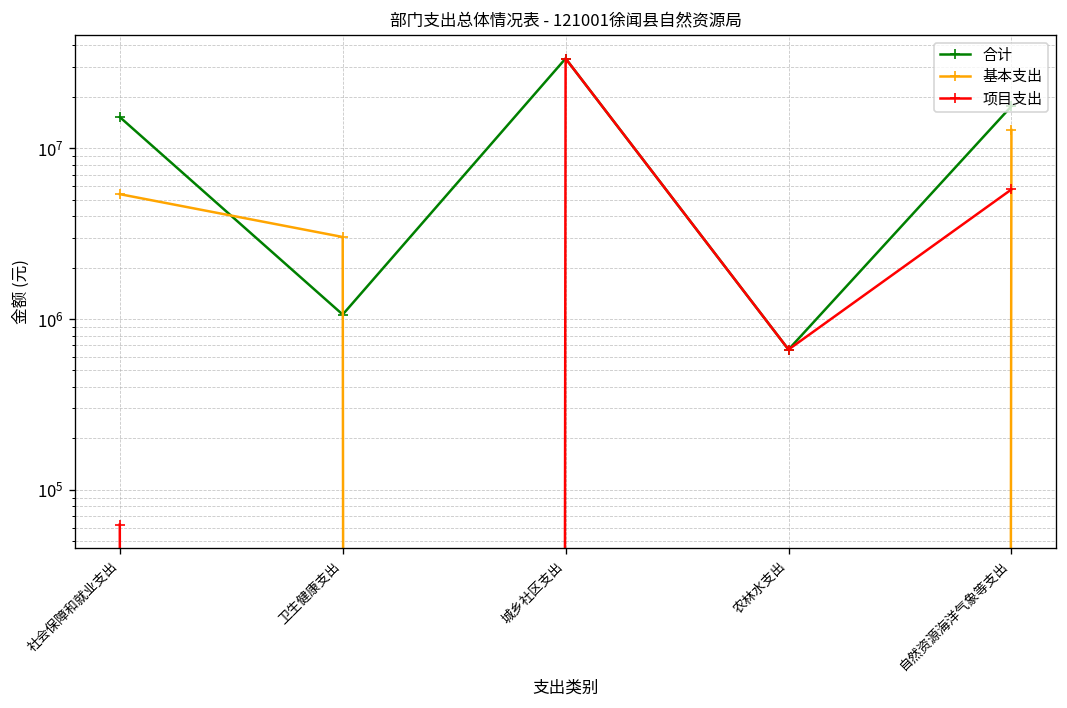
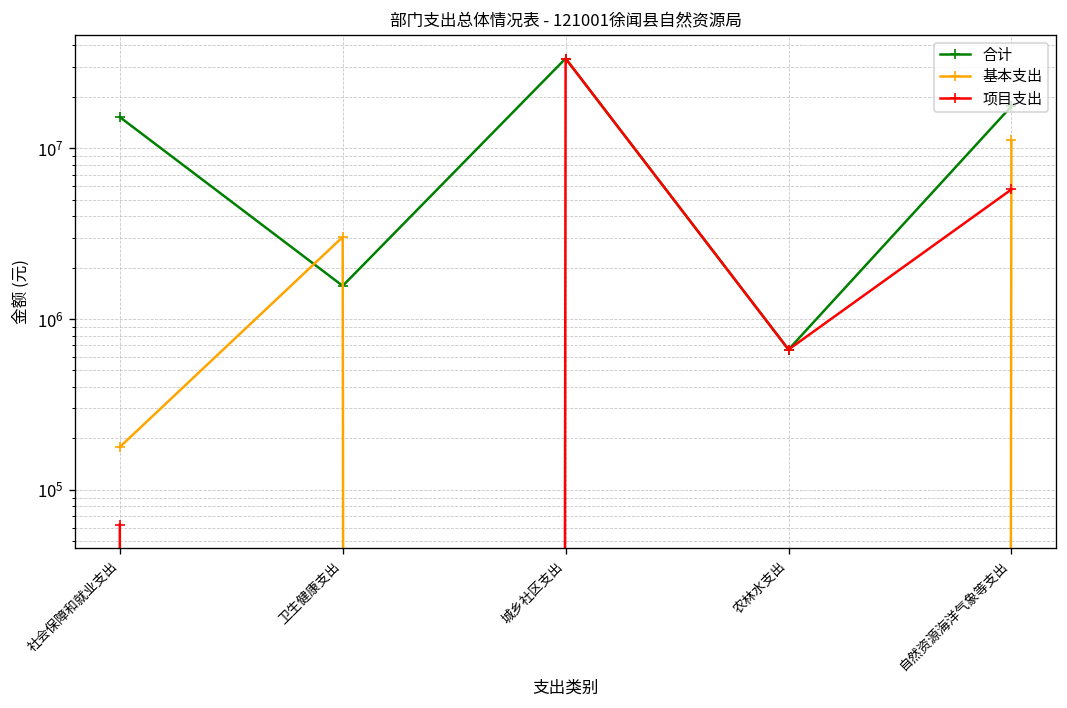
基本支出, 社会保障和就业支出: 5400000 -> 180000
合计, 卫生健康支出: 1100000 -> 1600000
基本支出, 自然资源海洋气象等支出: 13000000 -> 11000000
